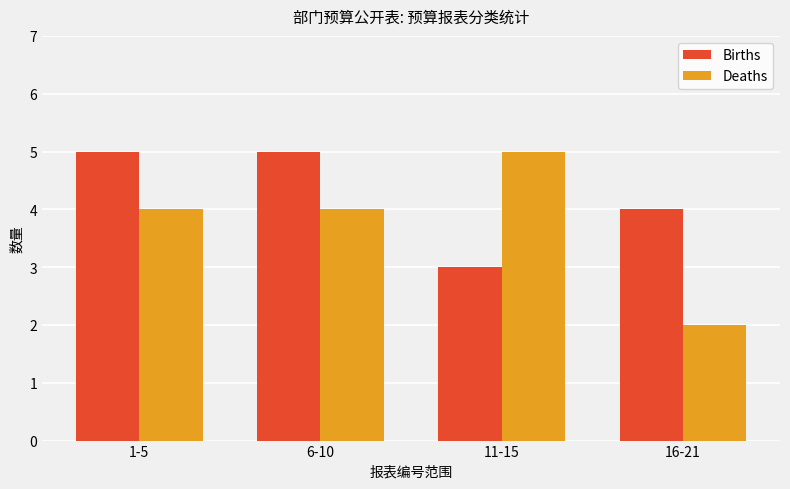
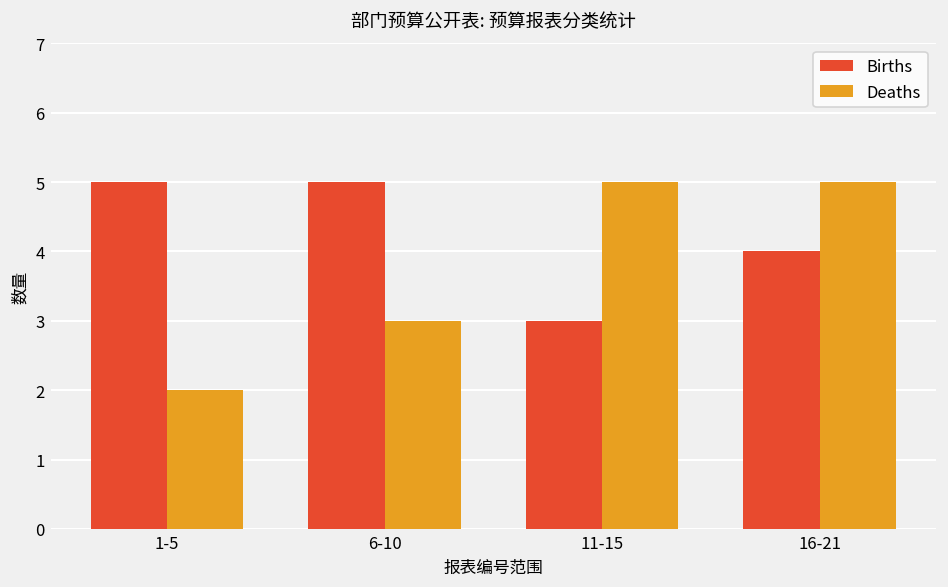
Deaths, 1-5: 4 -> 2
Deaths, 6-10: 4 -> 3
Deaths, 16-21: 2 -> 5
